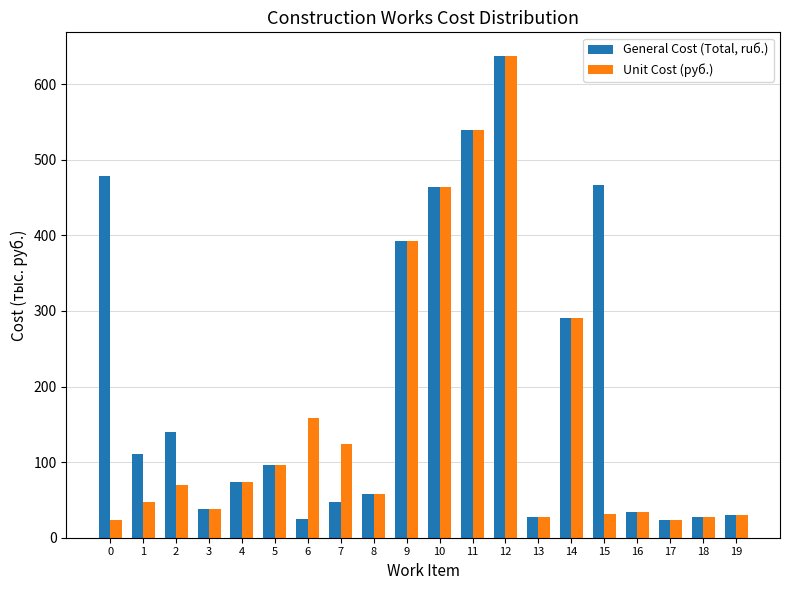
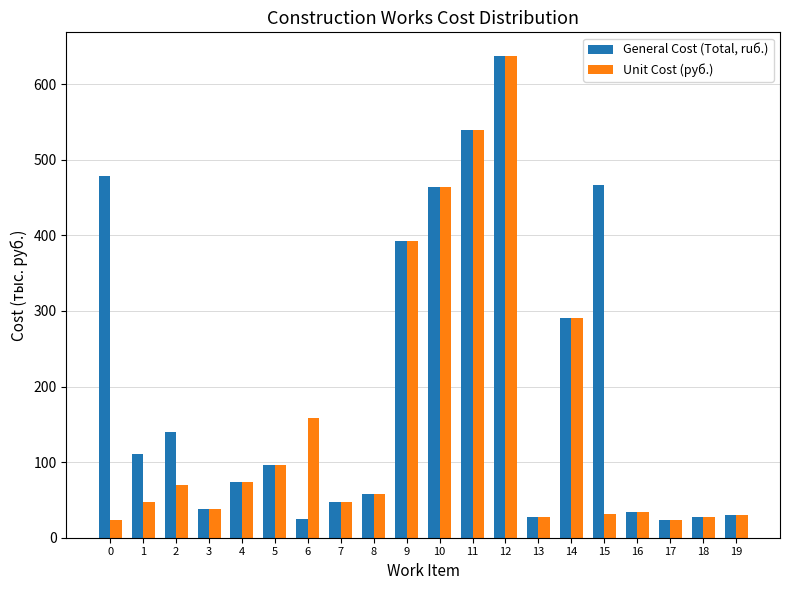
Unit Cost (руб.), 7: 120 -> 50
